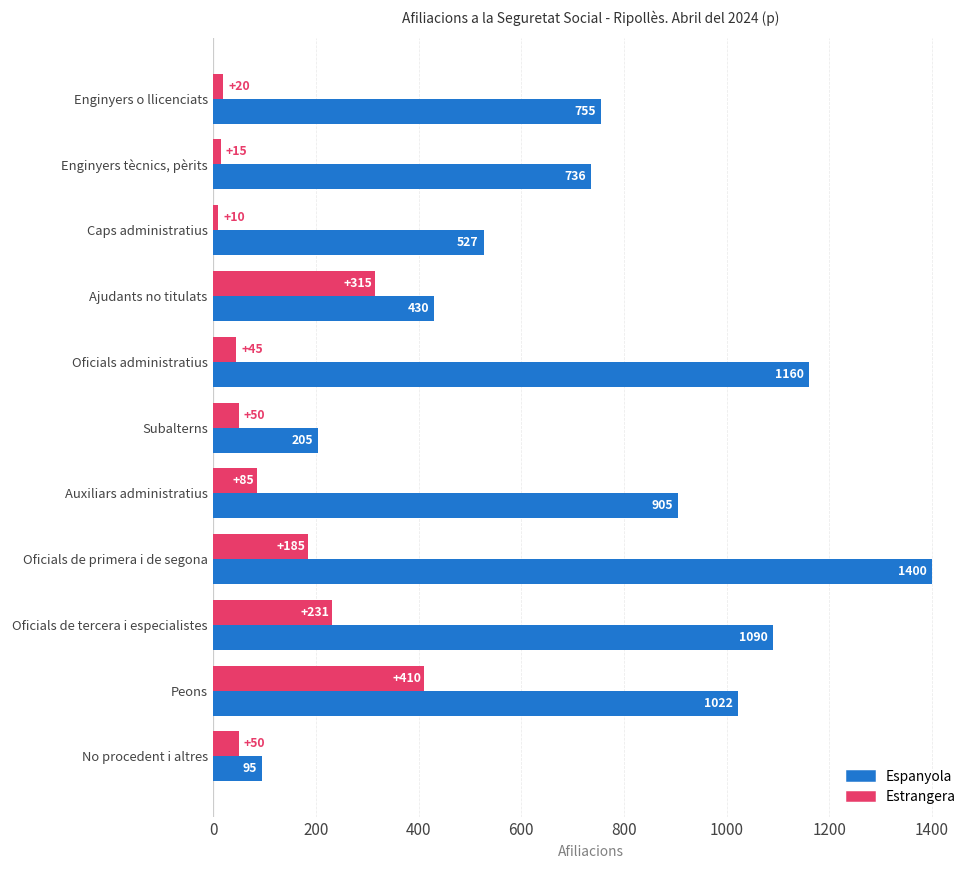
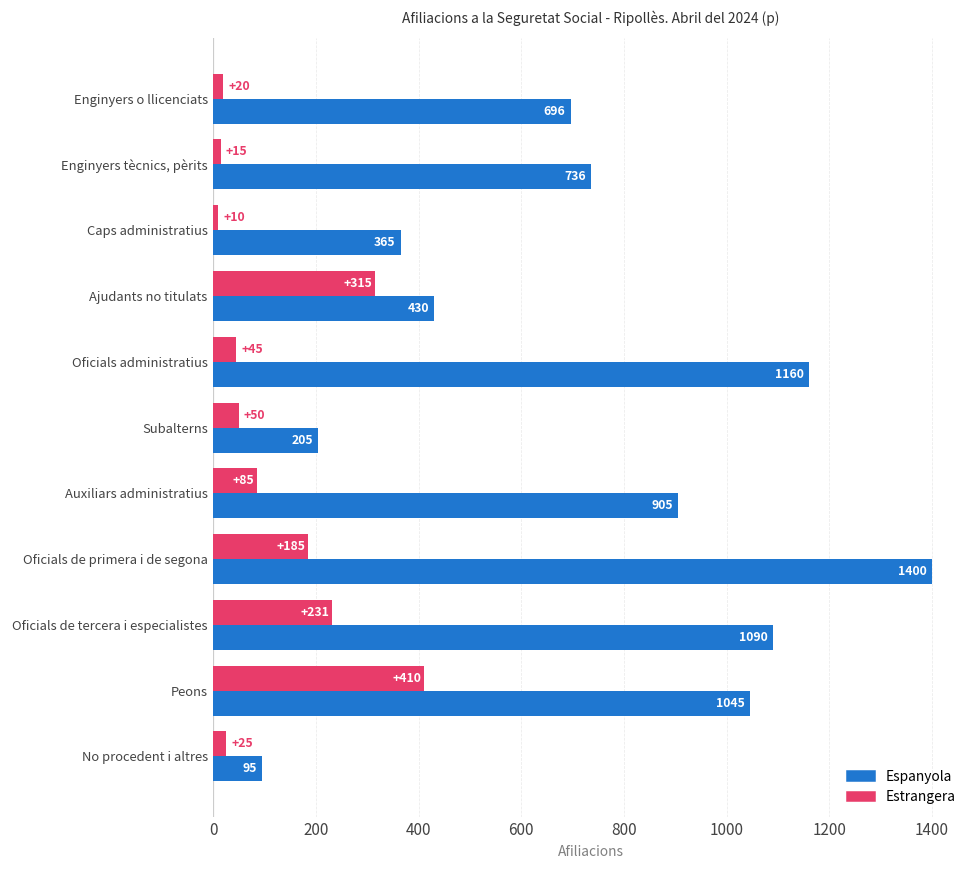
Espanyola, Enginyers o llicenciats: 755 -> 696
Espanyola, Caps administratius: 527 -> 365
Espanyola, Peons: 1022 -> 1045
Estrangera, No procedent i altres: +50 -> +25
